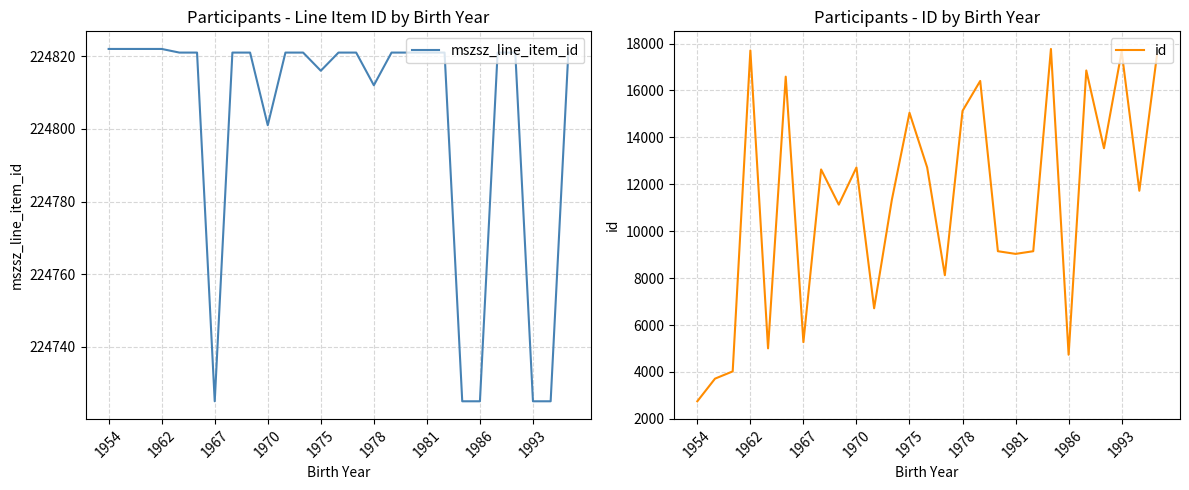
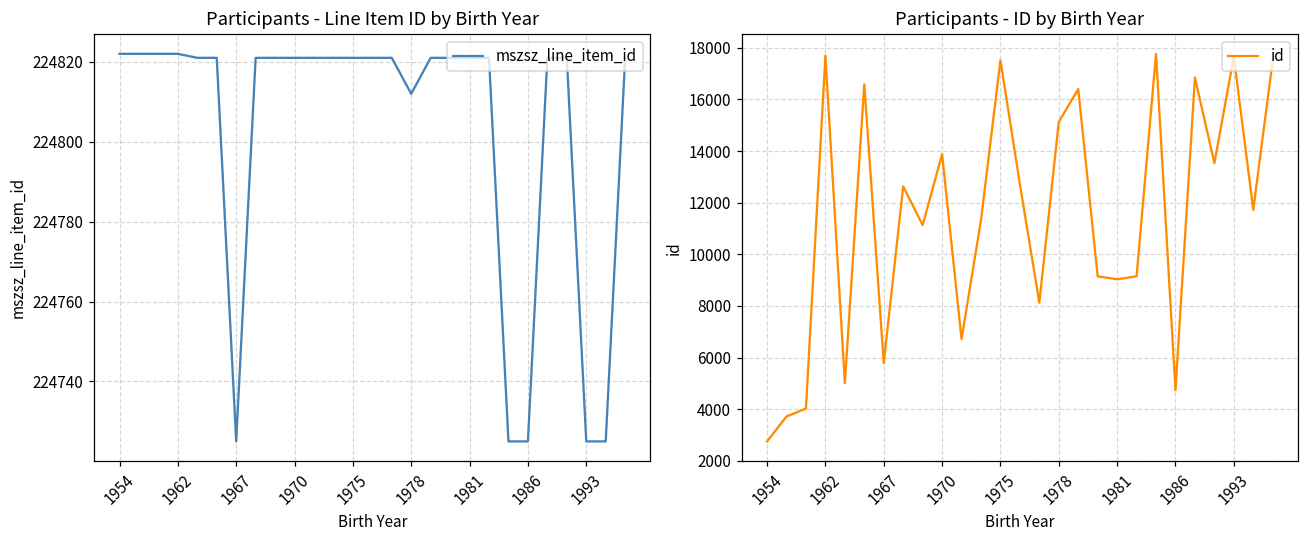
Participants - Line Item ID by Birth Year, 1970: 224801 -> 224821
Participants - Line Item ID by Birth Year, 1975: 224816 -> 224821
Participants - ID by Birth Year, 1967: 5300 -> 5800
Participants - ID by Birth Year, 1970: 12700 -> 13900
Participants - ID by Birth Year, 1975: 15000 -> 17500
